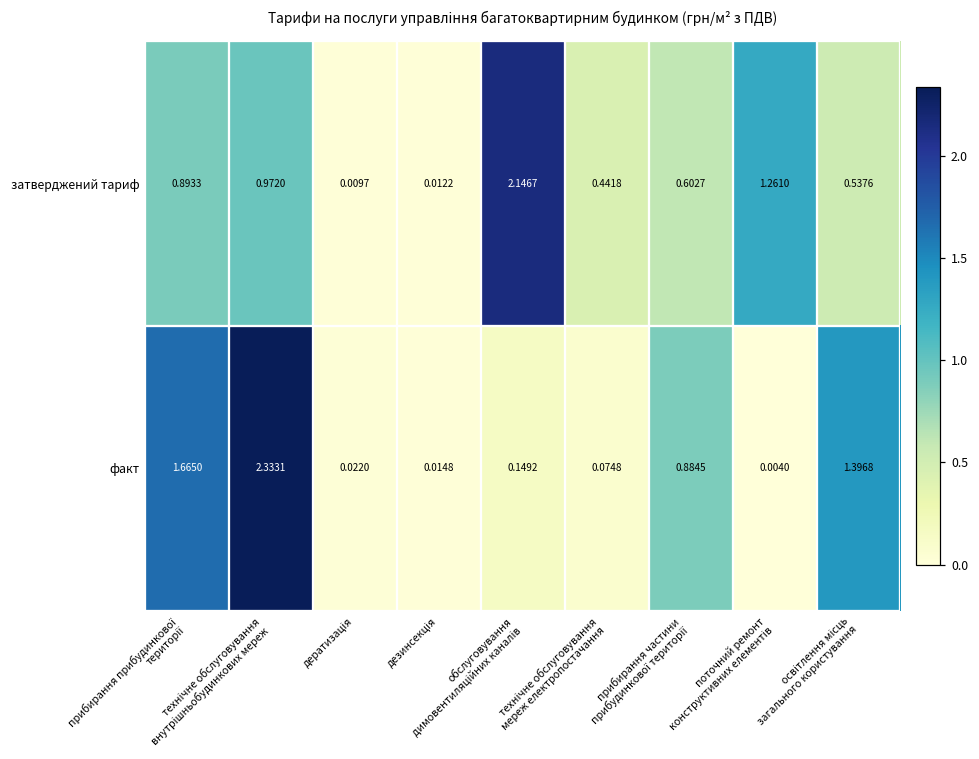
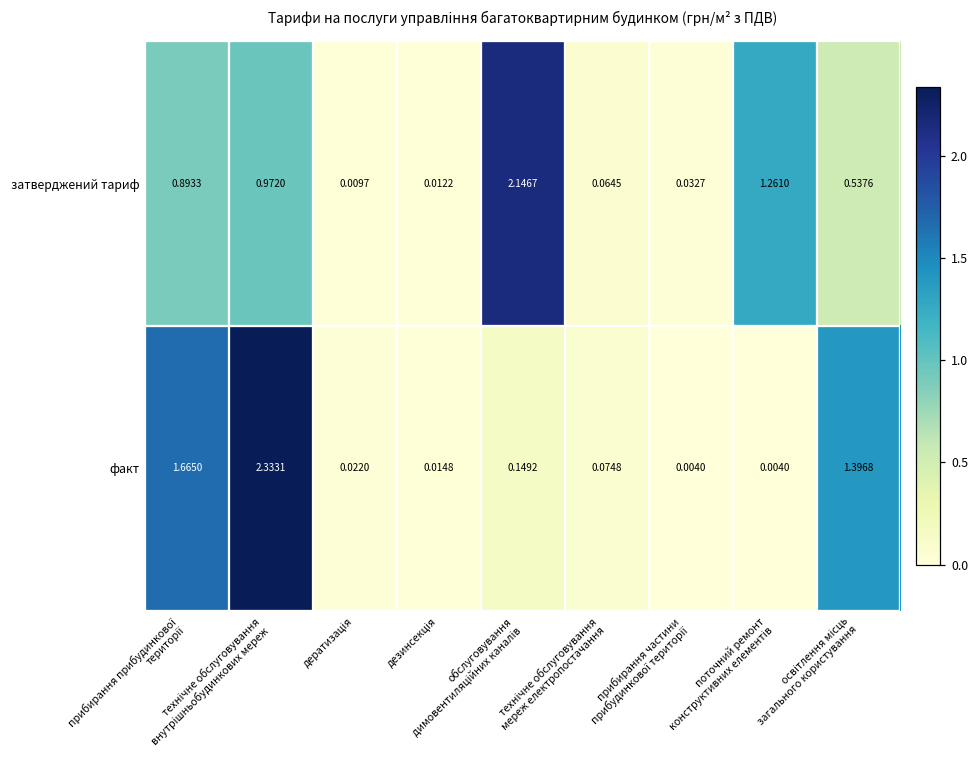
затверджений тариф, технічне обслуговування мереж електропостачання: 0.4418 -> 0.0645
затверджений тариф, прибирання частини прибудинкової території: 0.6027 -> 0.0327
факт, прибирання частини прибудинкової території: 0.8845 -> 0.0040
